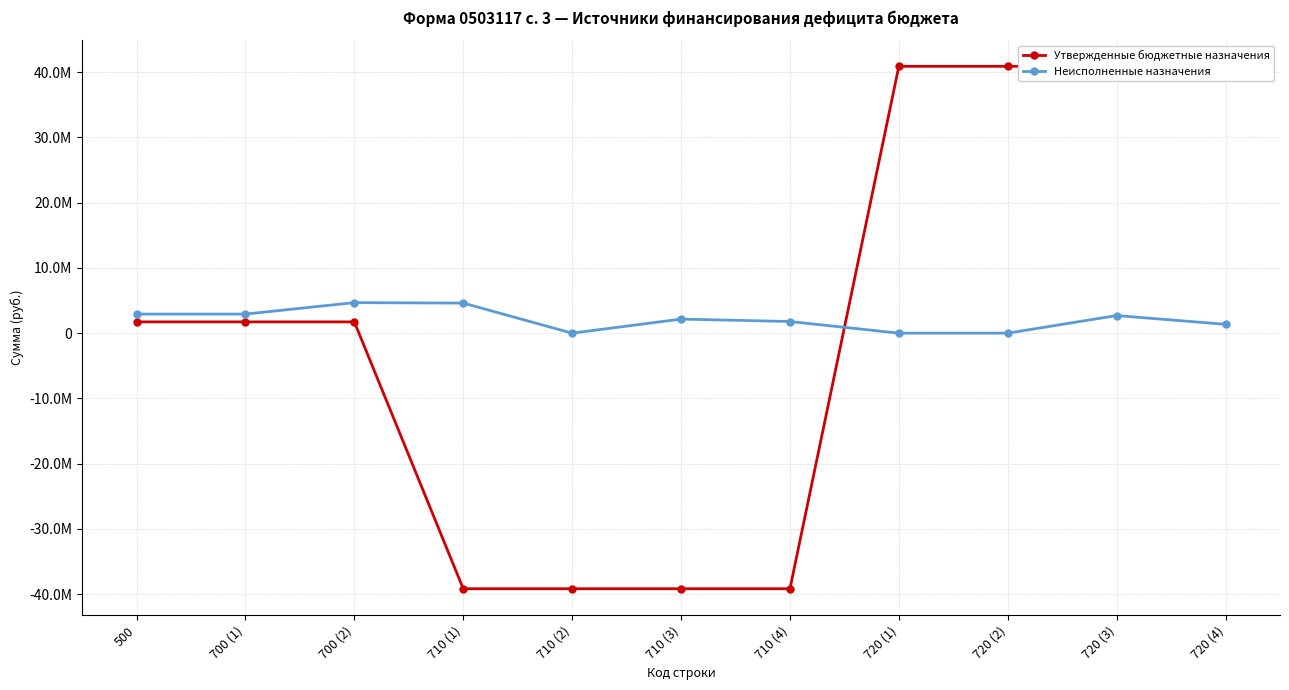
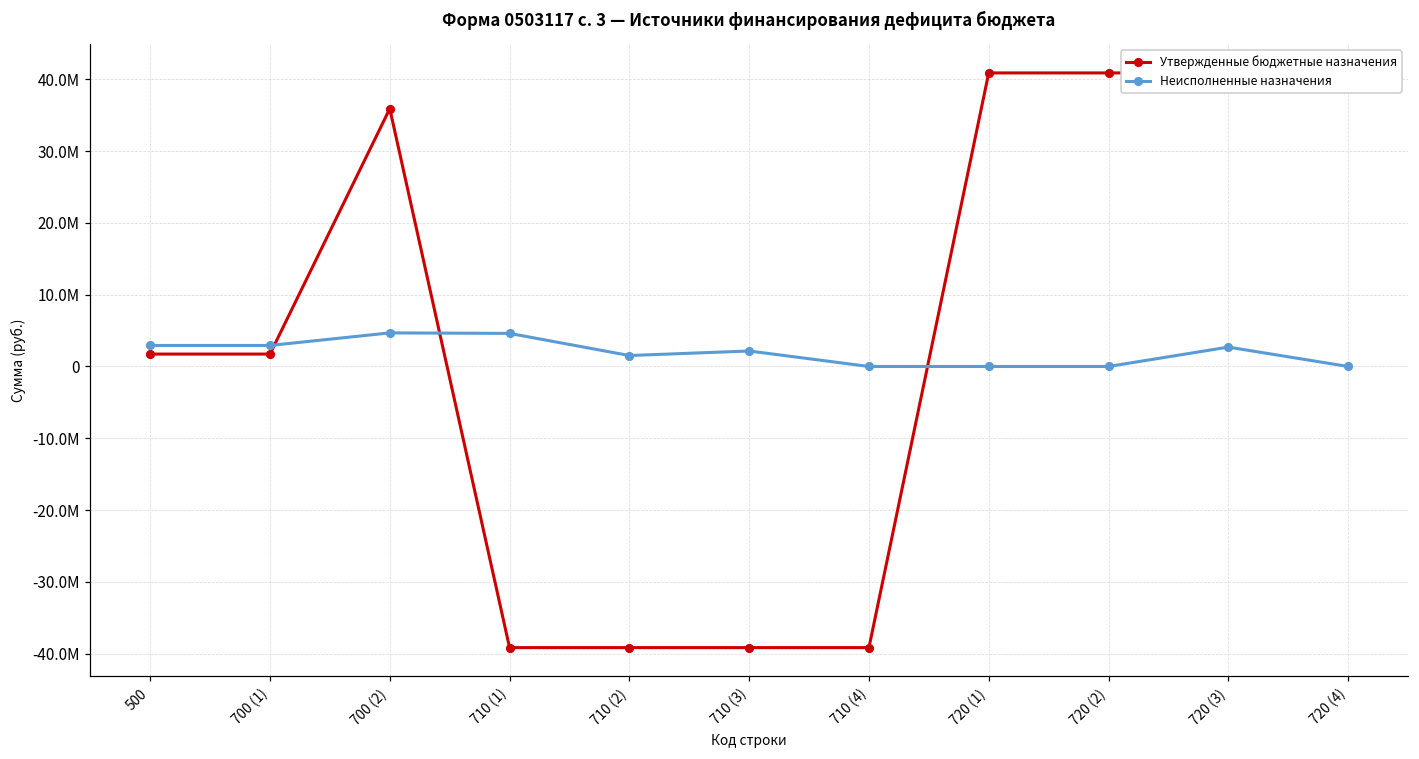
Утвержденные бюджетные назначения, 700 (2): 2000000 -> 36000000
Неисполненные назначения, 710 (2): 0 -> 2000000
Неисполненные назначения, 710 (4): 2000000 -> 0
Неисполненные назначения, 720 (4): 1000000 -> 0
